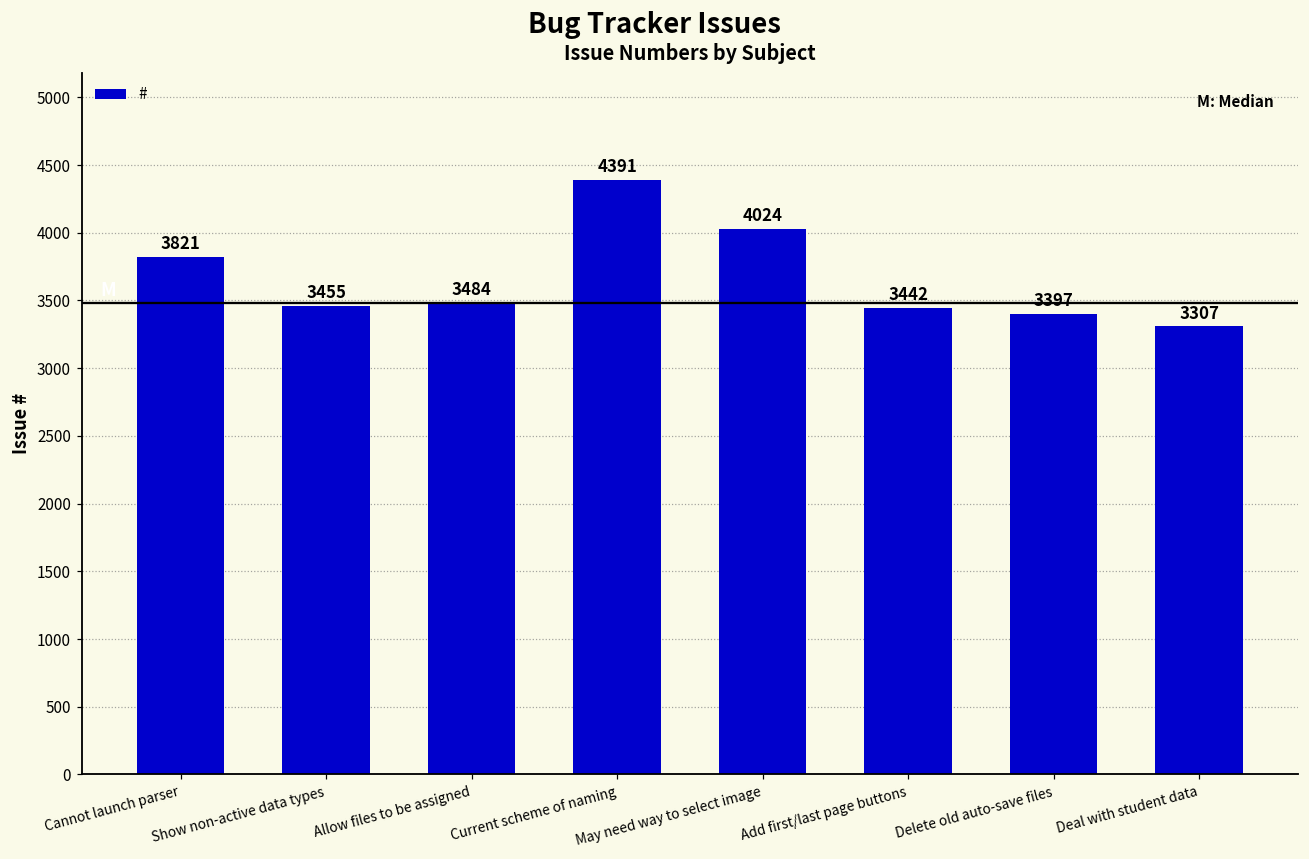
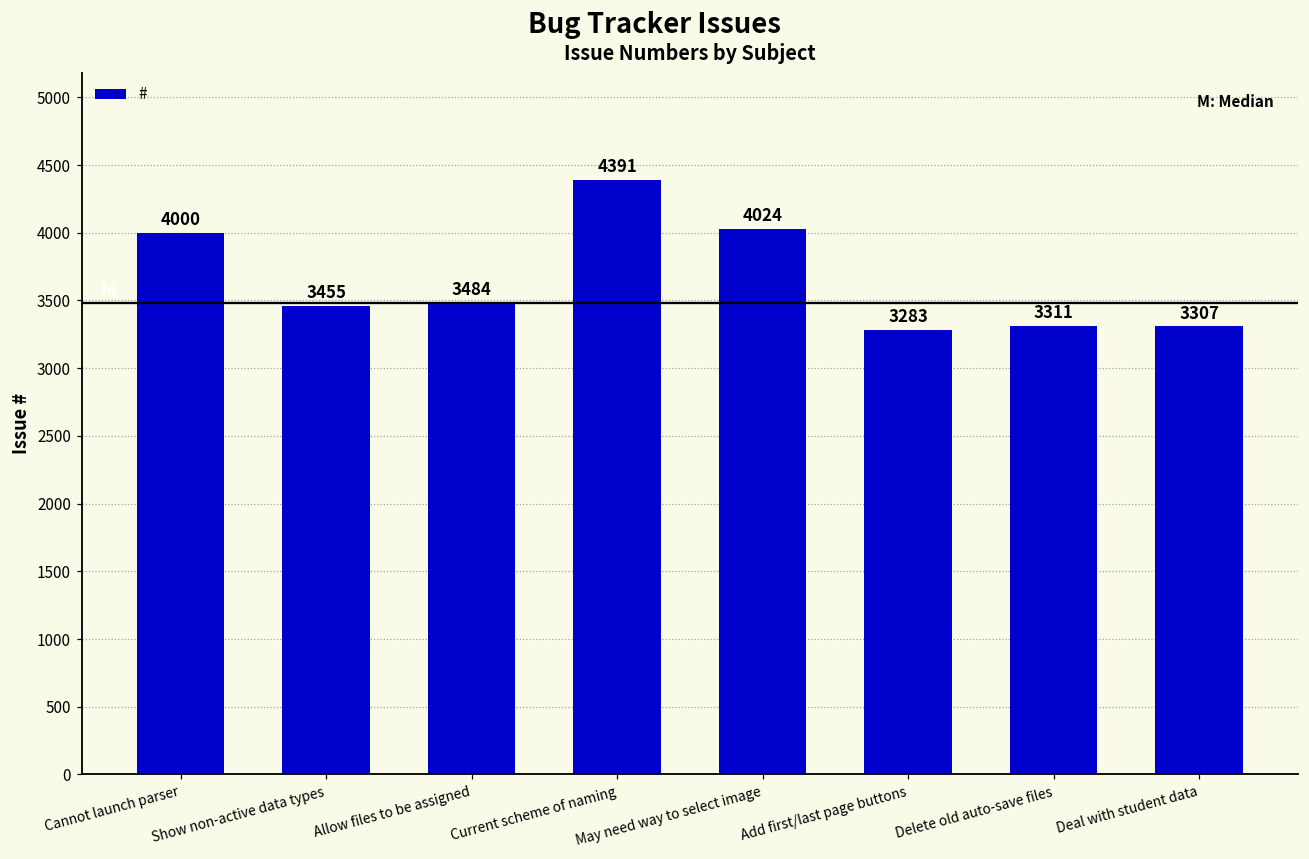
Cannot launch parser: 3821 -> 4000
Add first/last page buttons: 3442 -> 3283
Delete old auto-save files: 3397 -> 3311
